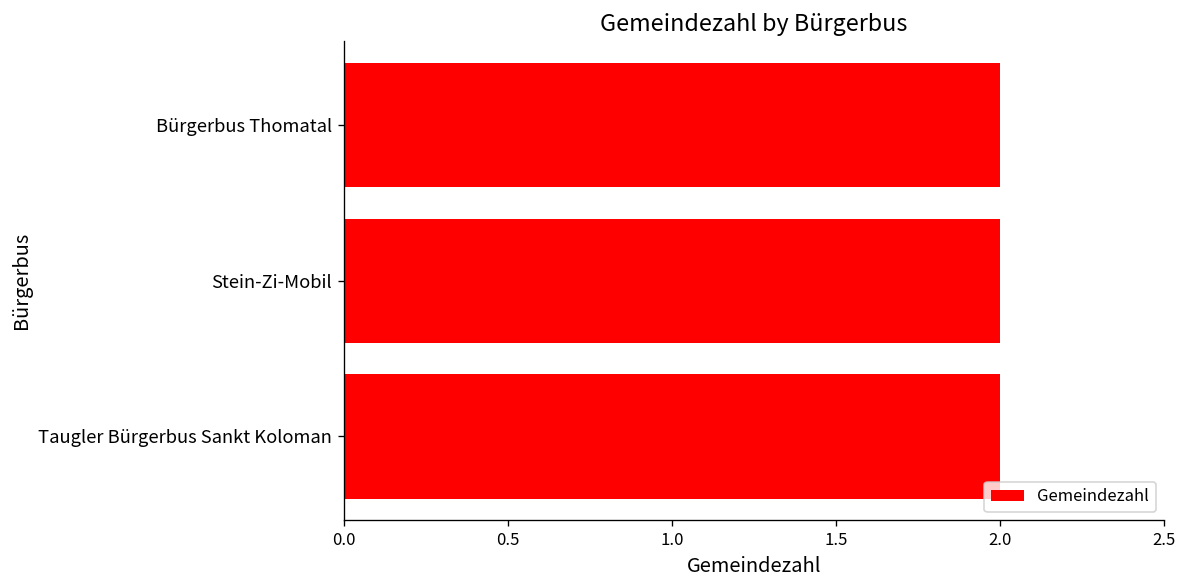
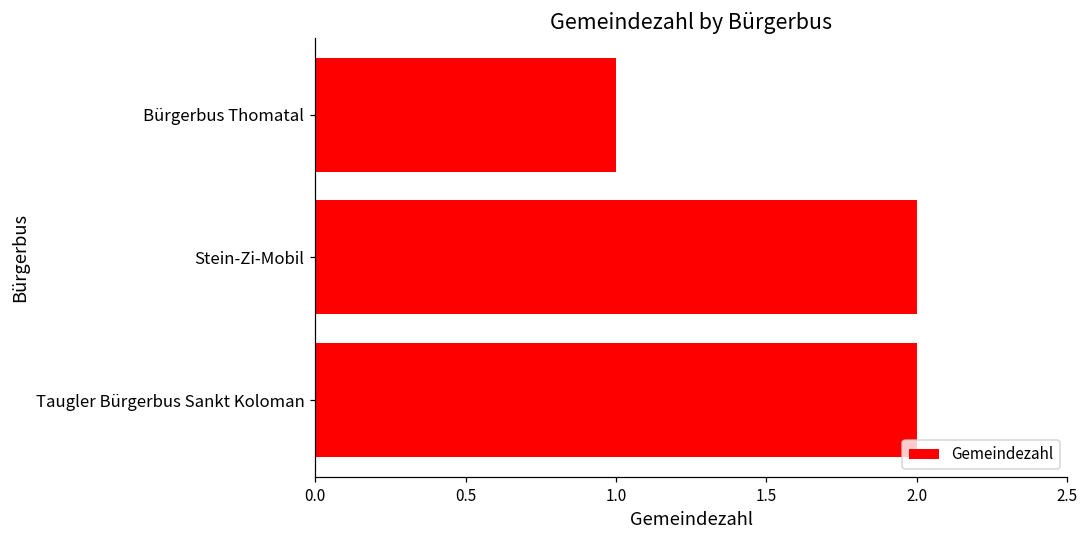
Bürgerbus Thomatal: 2 -> 1
